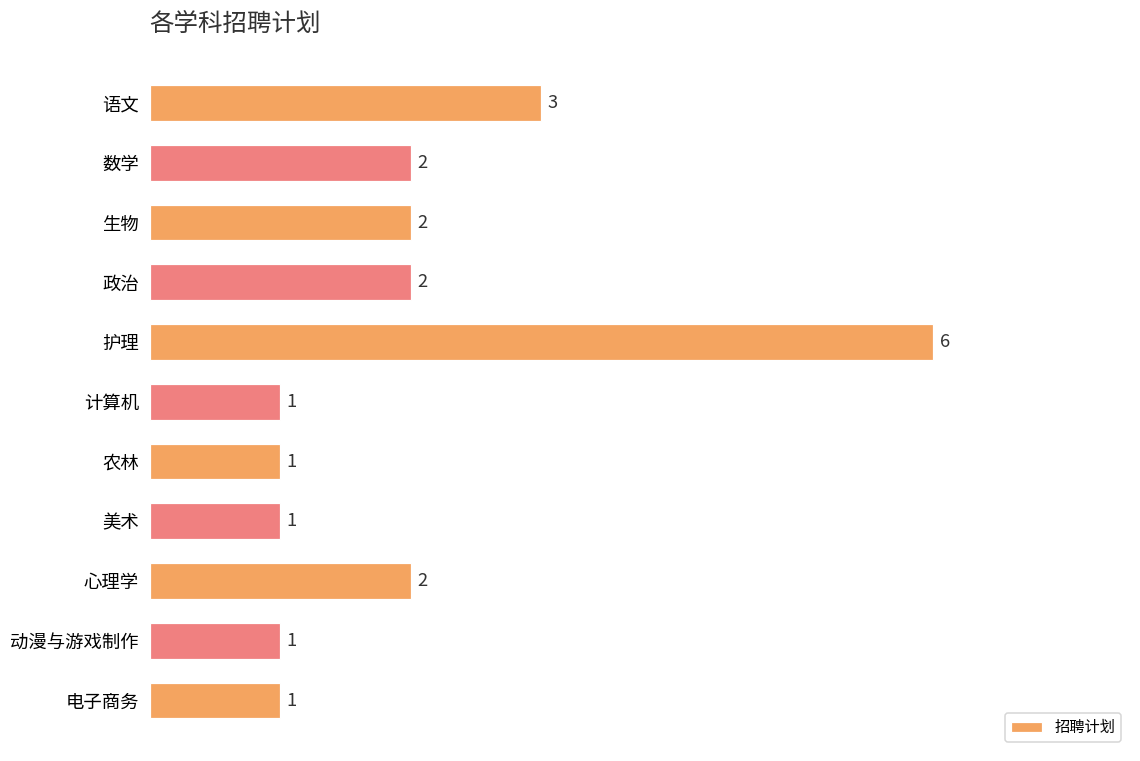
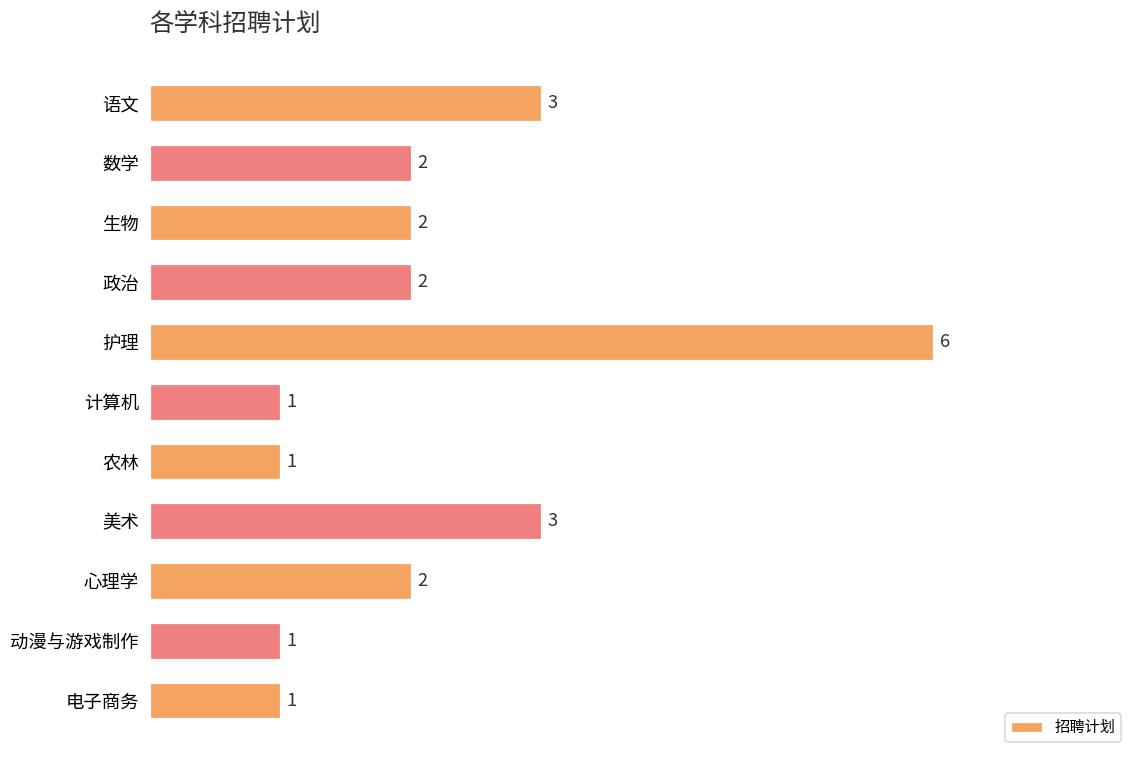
美术: 1 -> 3
